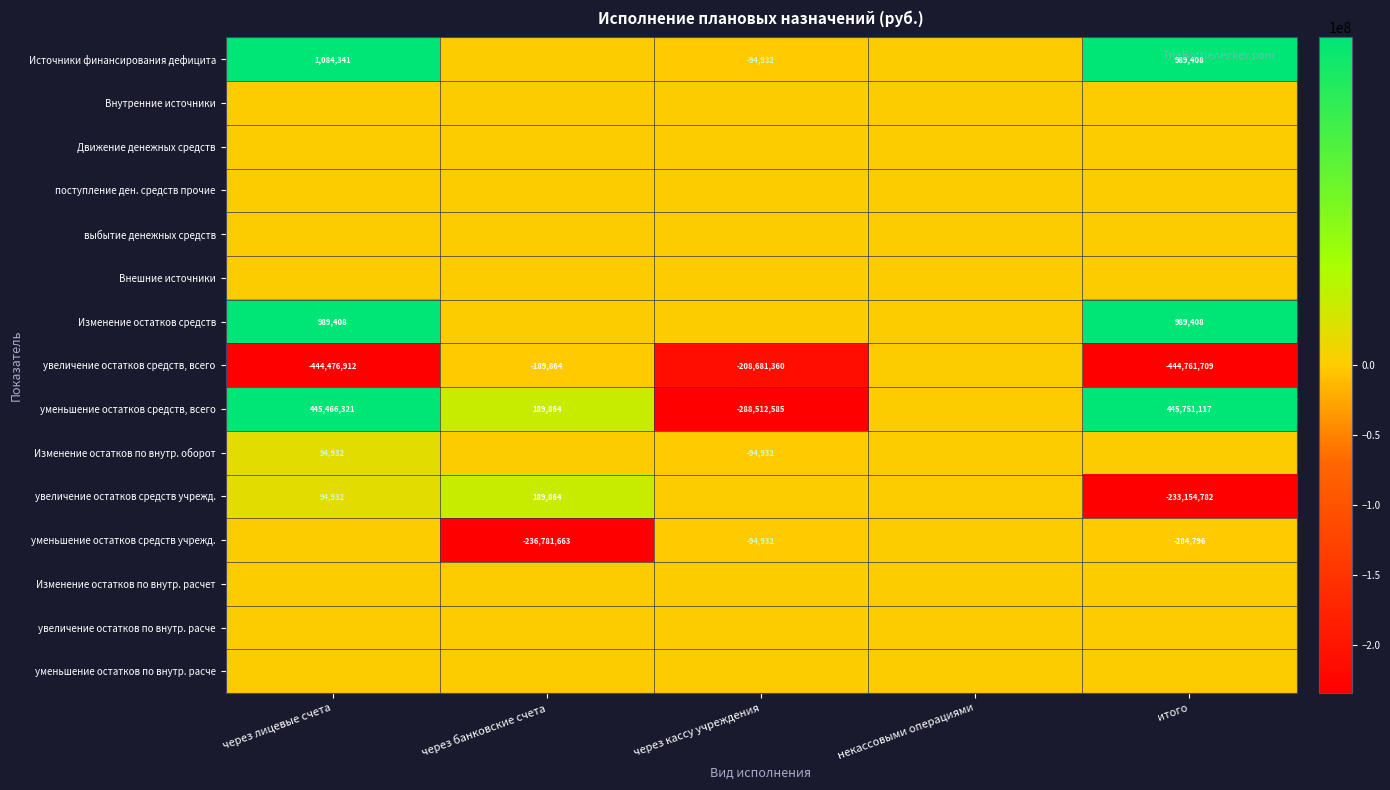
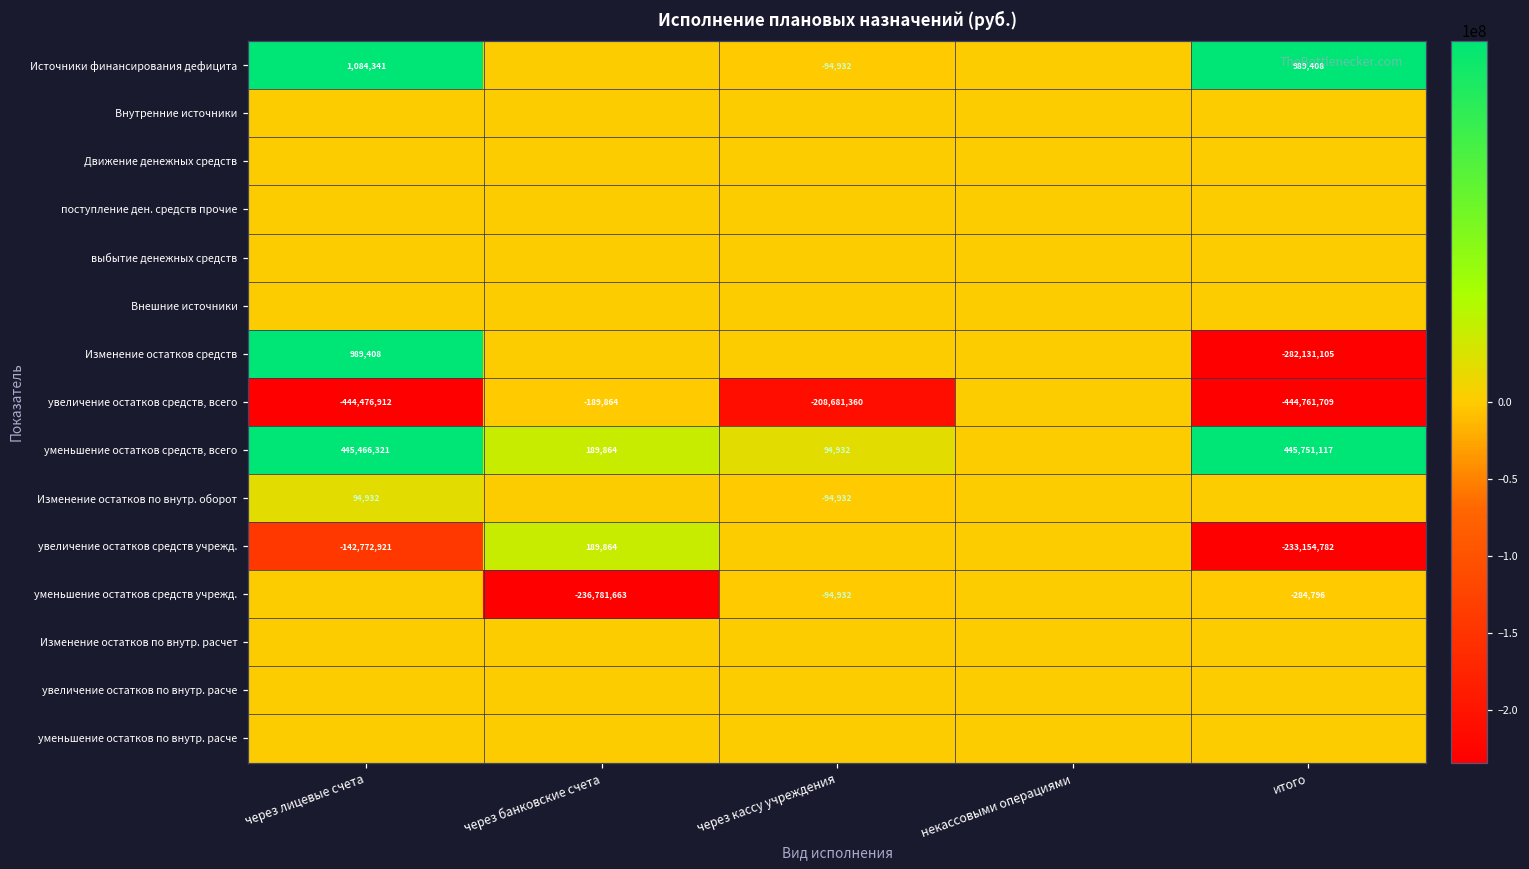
Изменение остатков средств, итого: 989,408 -> -282,131,105
уменьшение остатков средств, всего, через кассу учреждения: -288,512,585 -> 94,932
увеличение остатков средств учрежд., через лицевые счета: 94,932 -> -142,772,921
